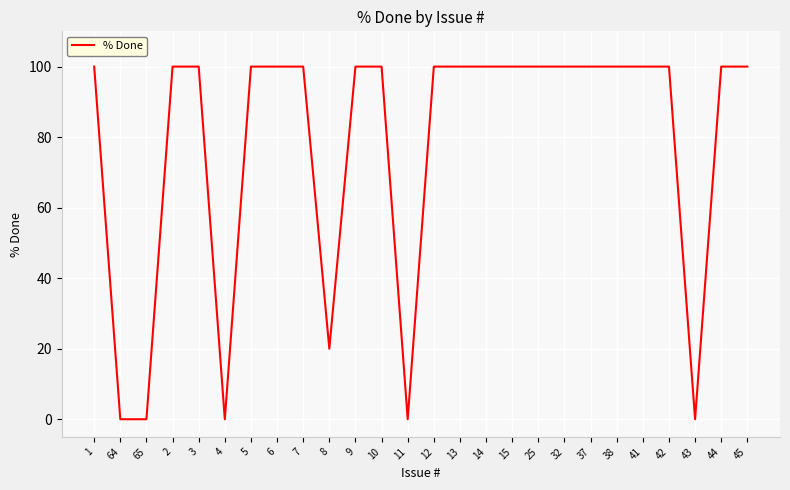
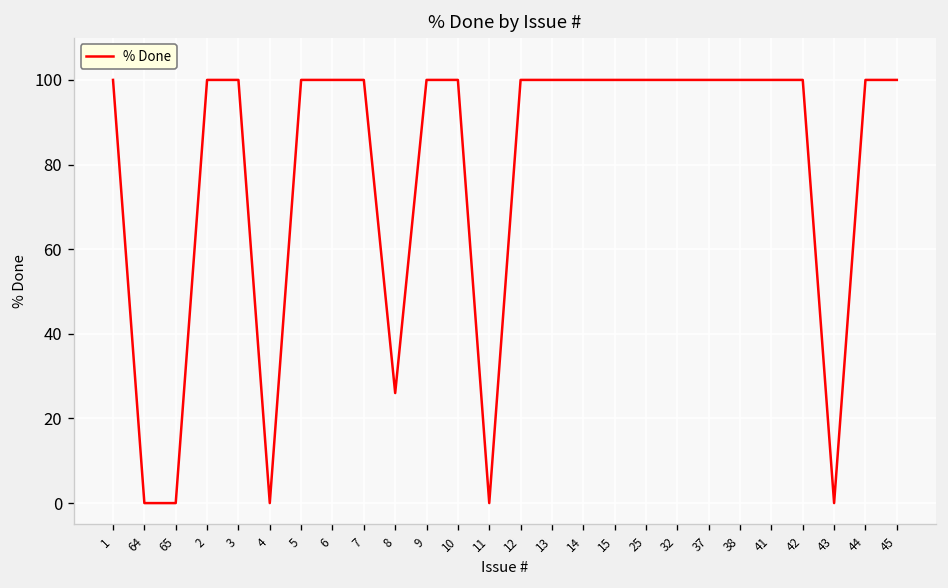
8: 20 -> 26
